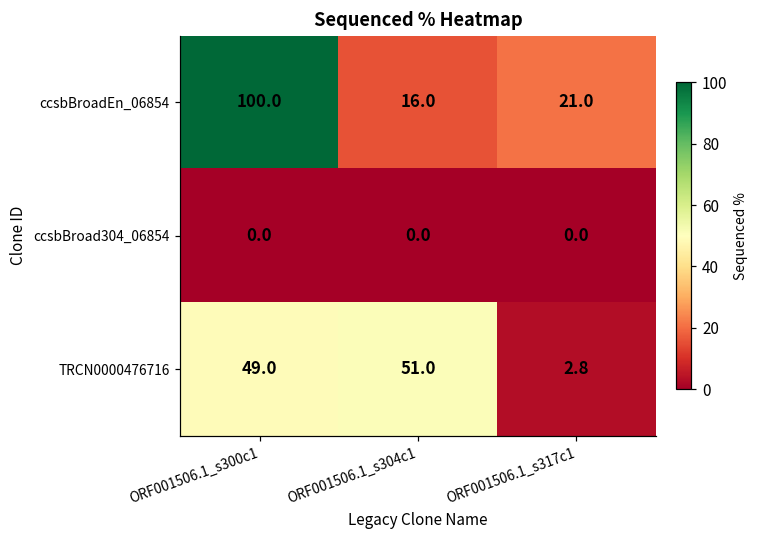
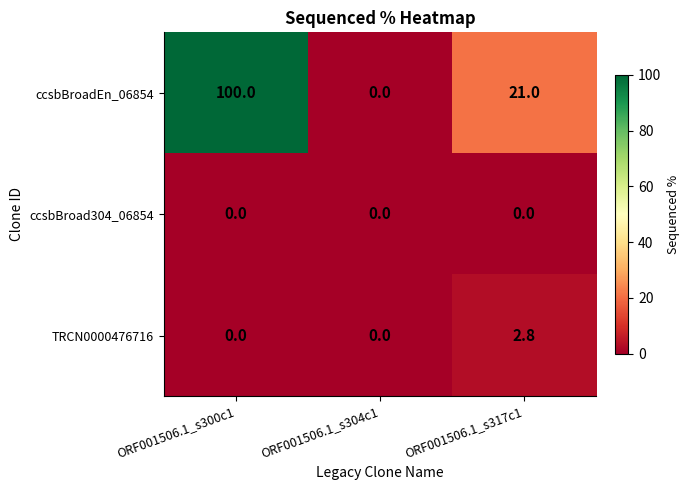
ccsbBroadEn_06854, ORF001506.1_s304c1: 16.0 -> 0.0
TRCN0000476716, ORF001506.1_s300c1: 49.0 -> 0.0
TRCN0000476716, ORF001506.1_s304c1: 51.0 -> 0.0
